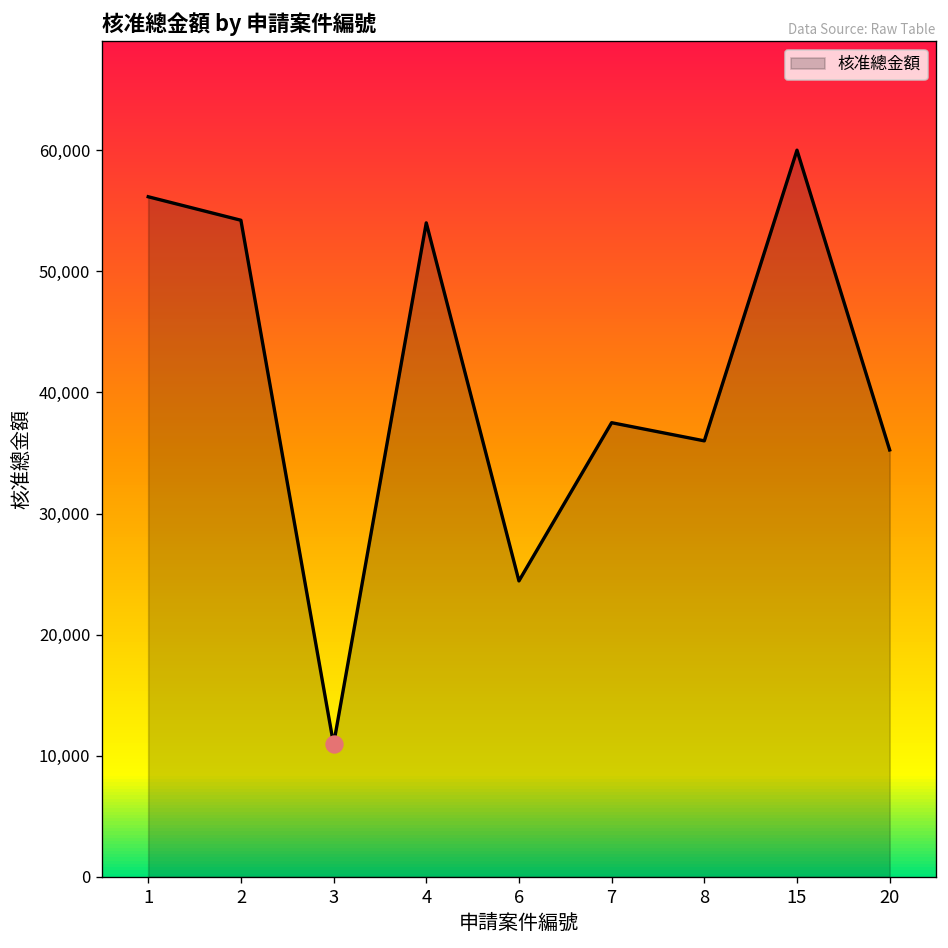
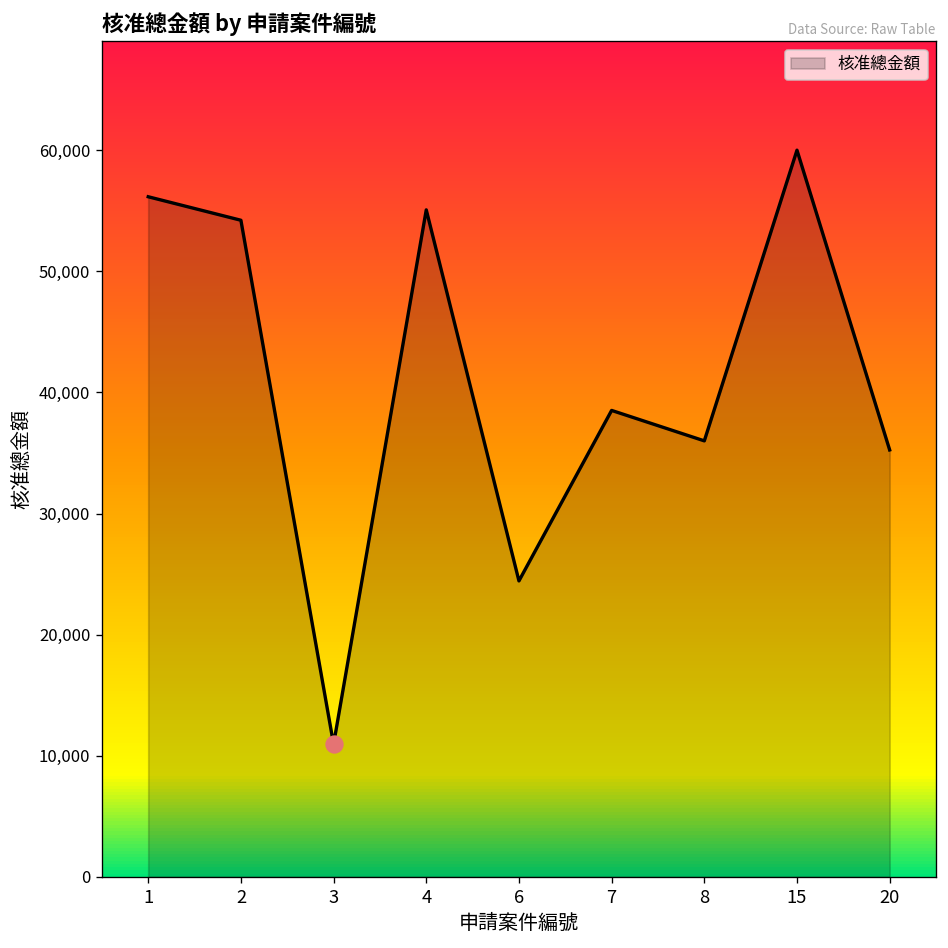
核准總金額, 4: 54,000 -> 55,100
核准總金額, 7: 37,500 -> 38,500
